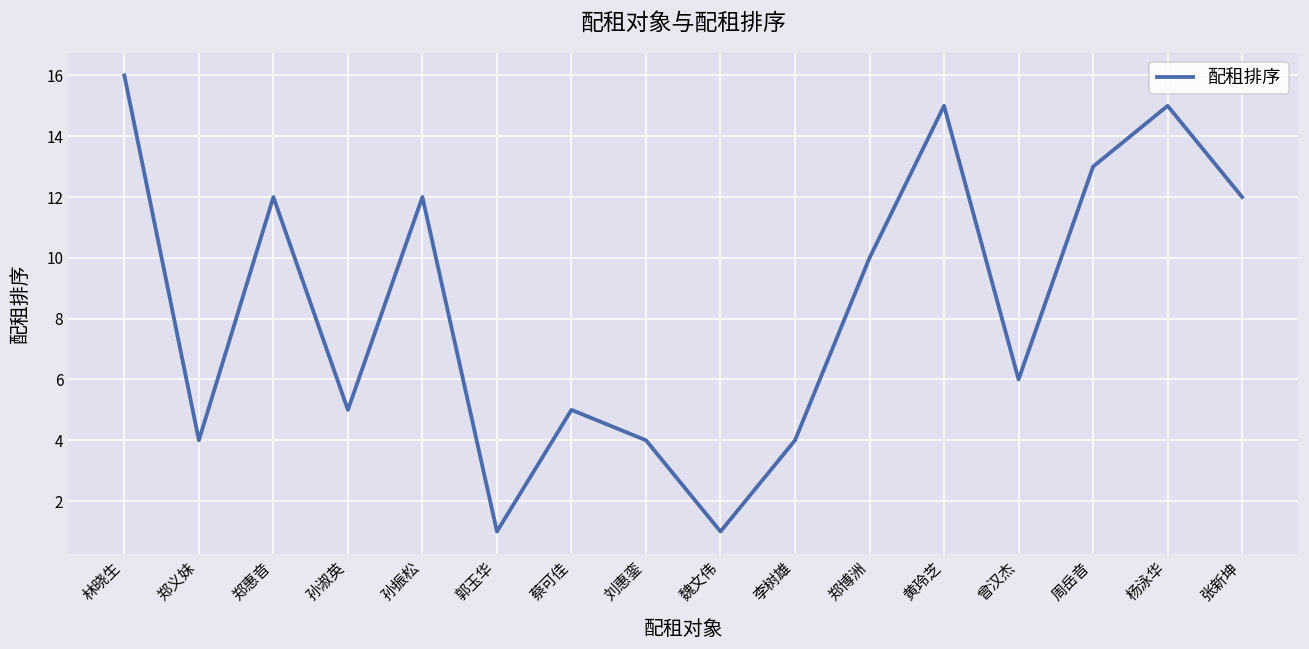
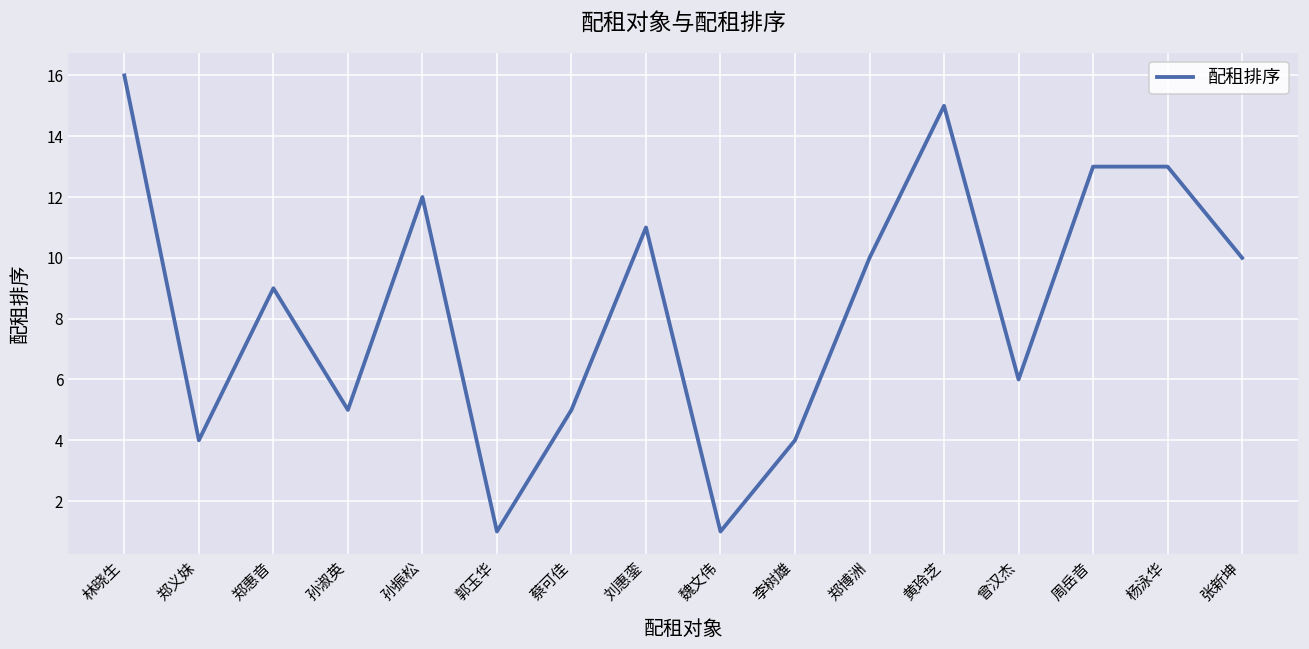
郑惠音: 12 -> 9
刘惠銮: 4 -> 11
杨泳华: 15 -> 13
张新坤: 12 -> 10
